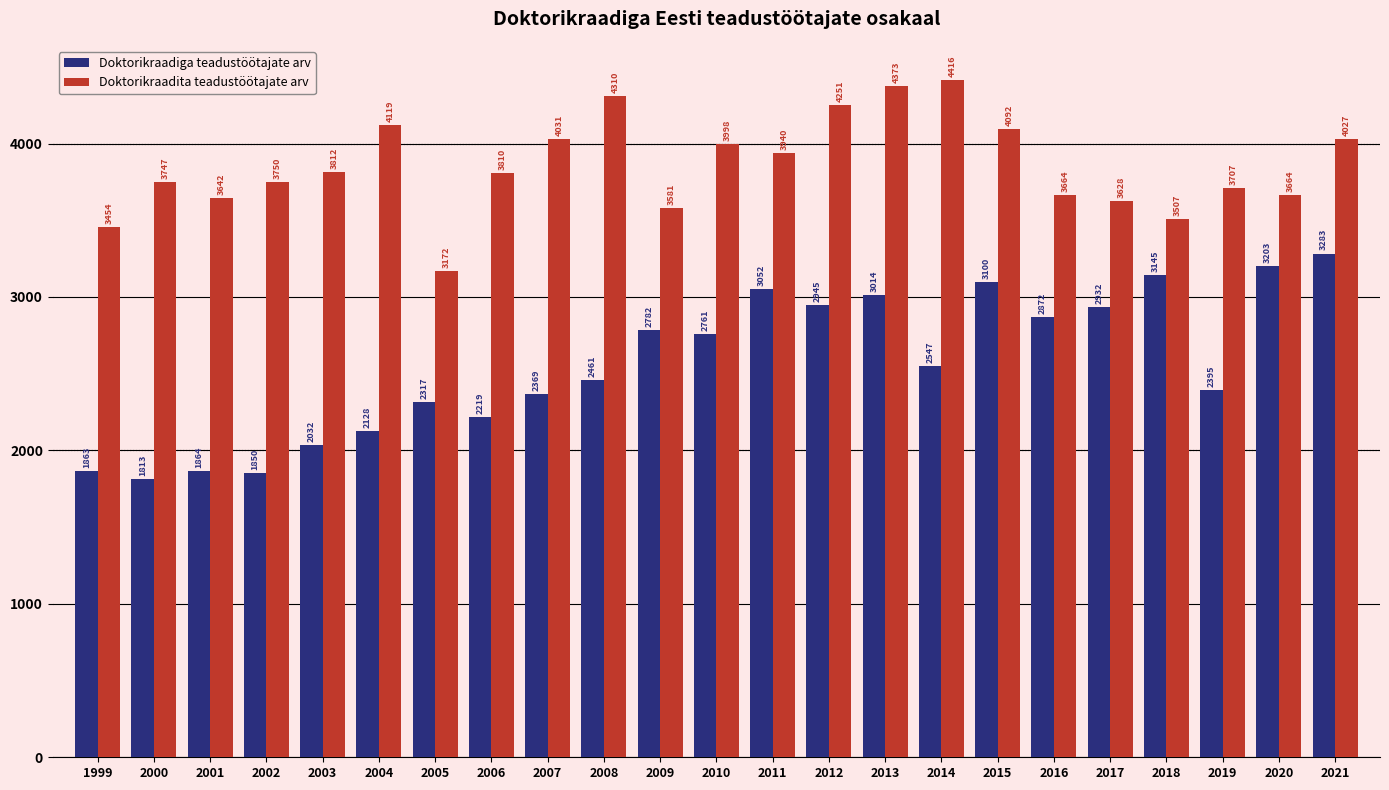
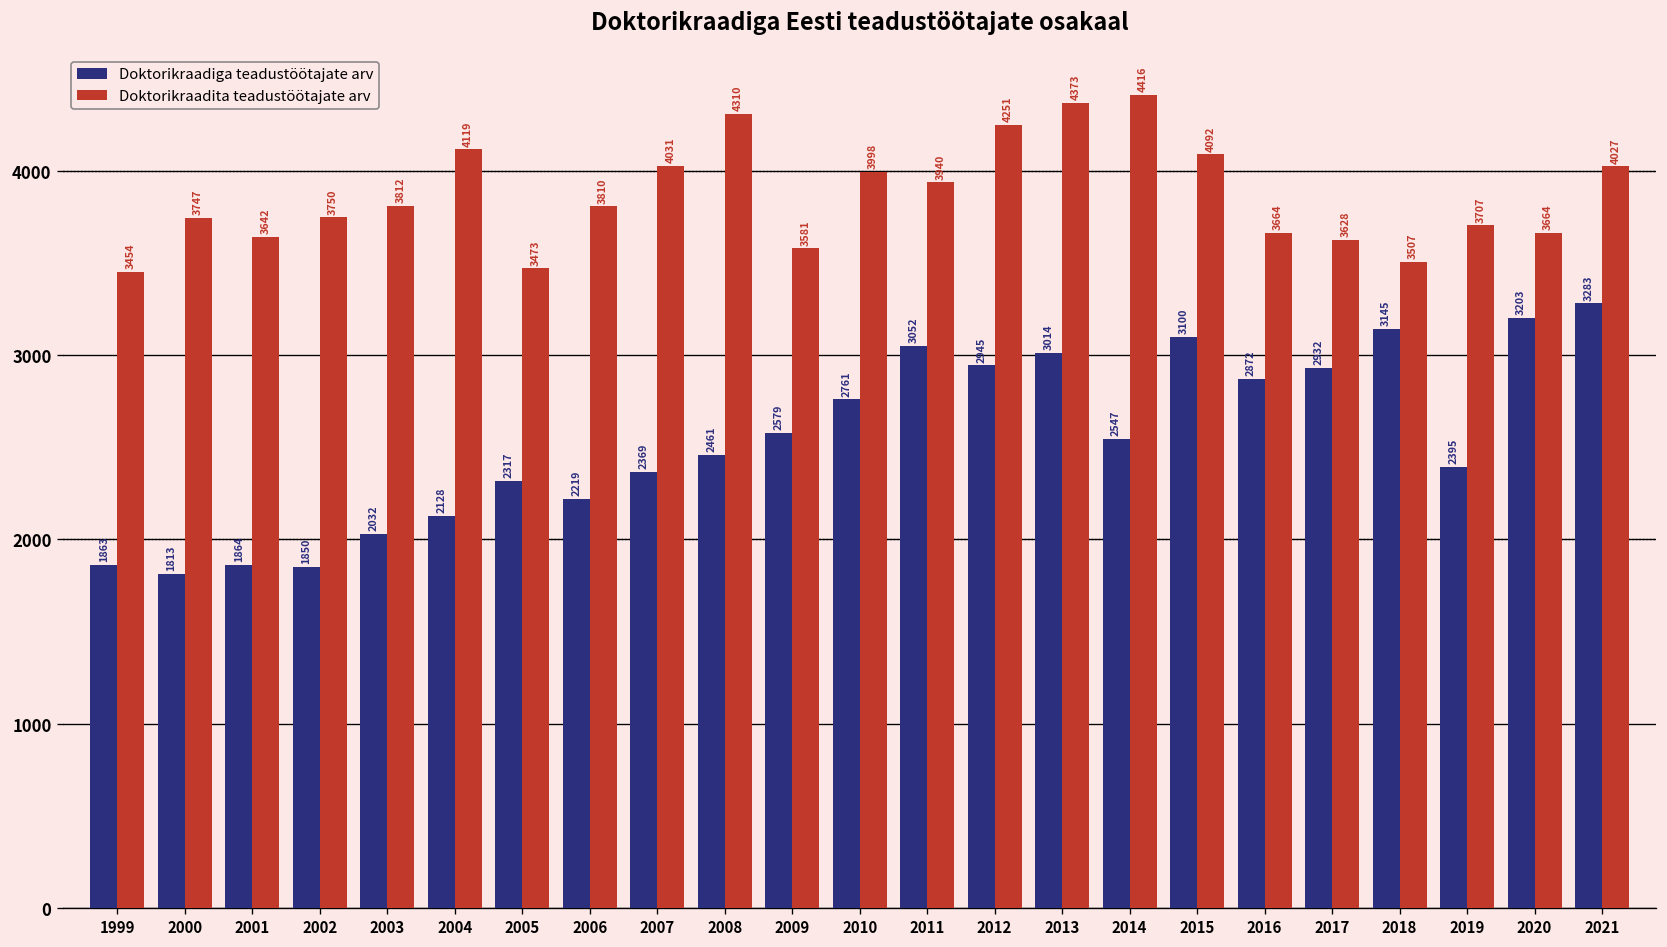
Doktorikraadita teadustöötajate arv, 2005: 3172 -> 3473
Doktorikraadiga teadustöötajate arv, 2009: 2782 -> 2579
